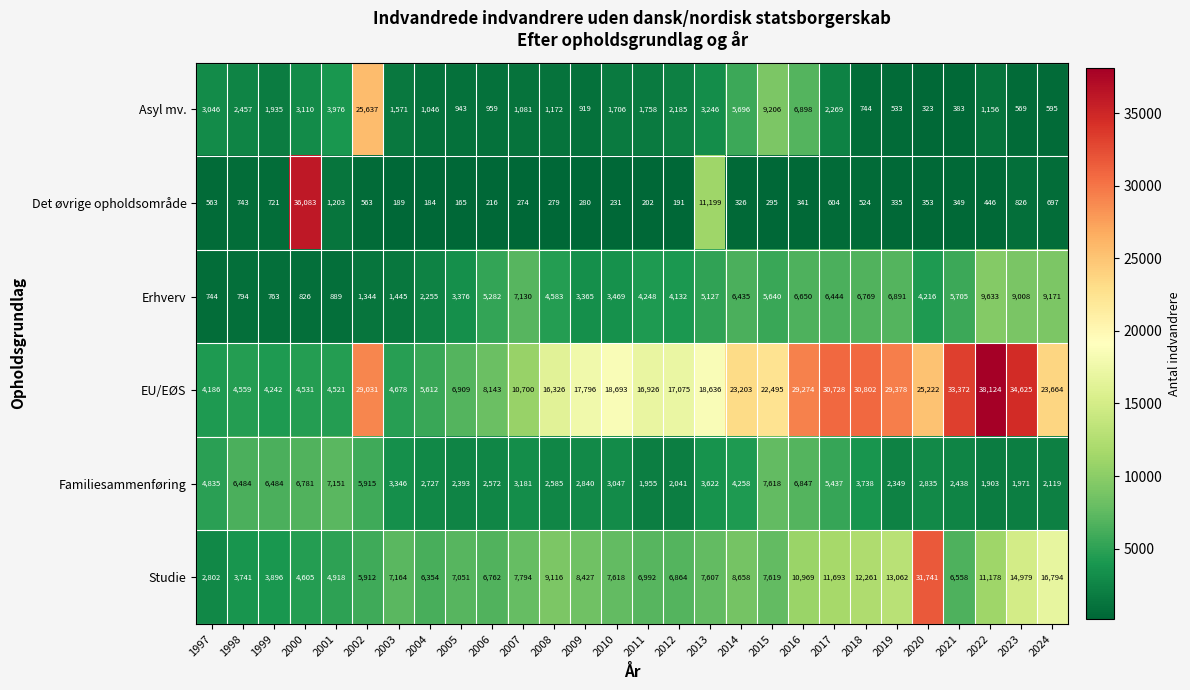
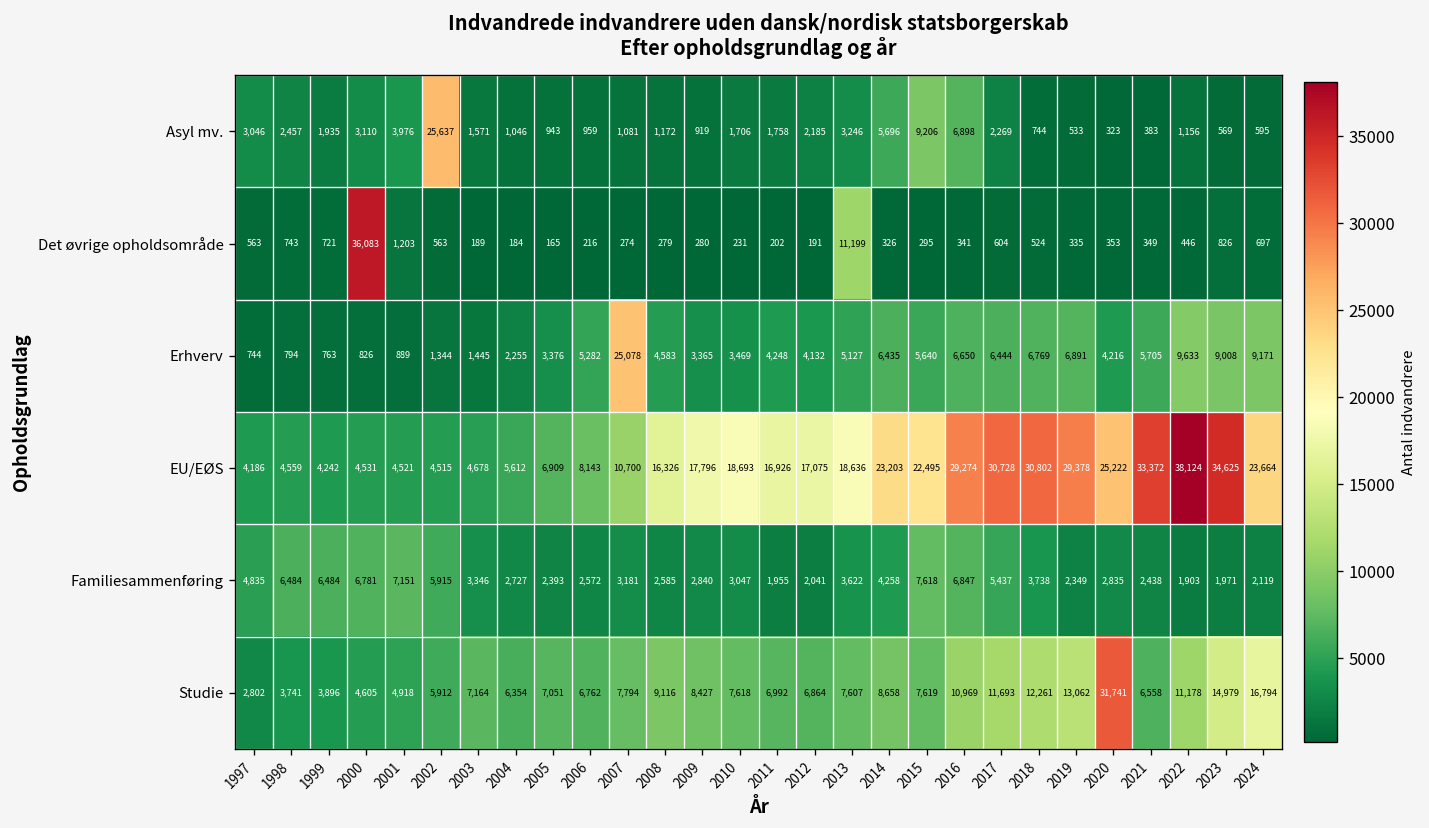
Erhverv, 2007: 7,130 -> 25,078
EU/EØS, 2002: 29,031 -> 4,515
